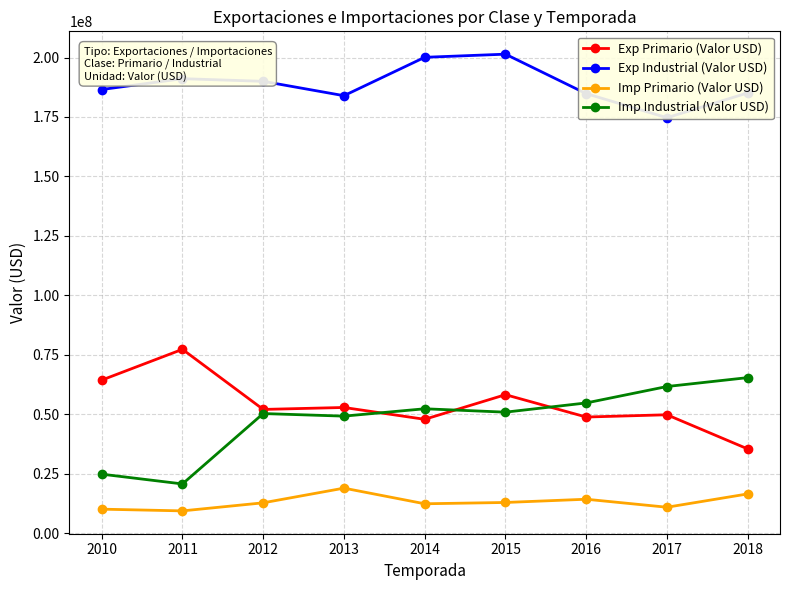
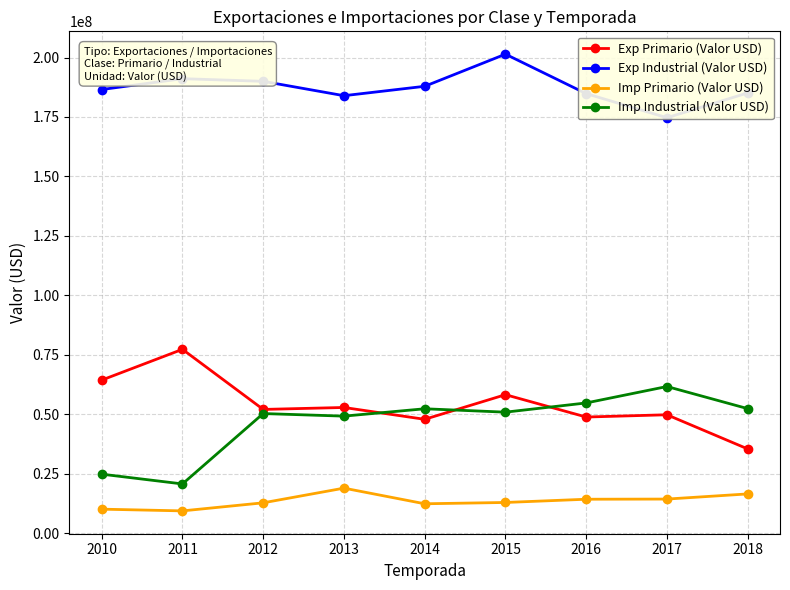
Exp Industrial (Valor USD), 2014: 200000000 -> 188000000
Imp Primario (Valor USD), 2017: 11000000 -> 14000000
Imp Industrial (Valor USD), 2018: 65000000 -> 52000000
